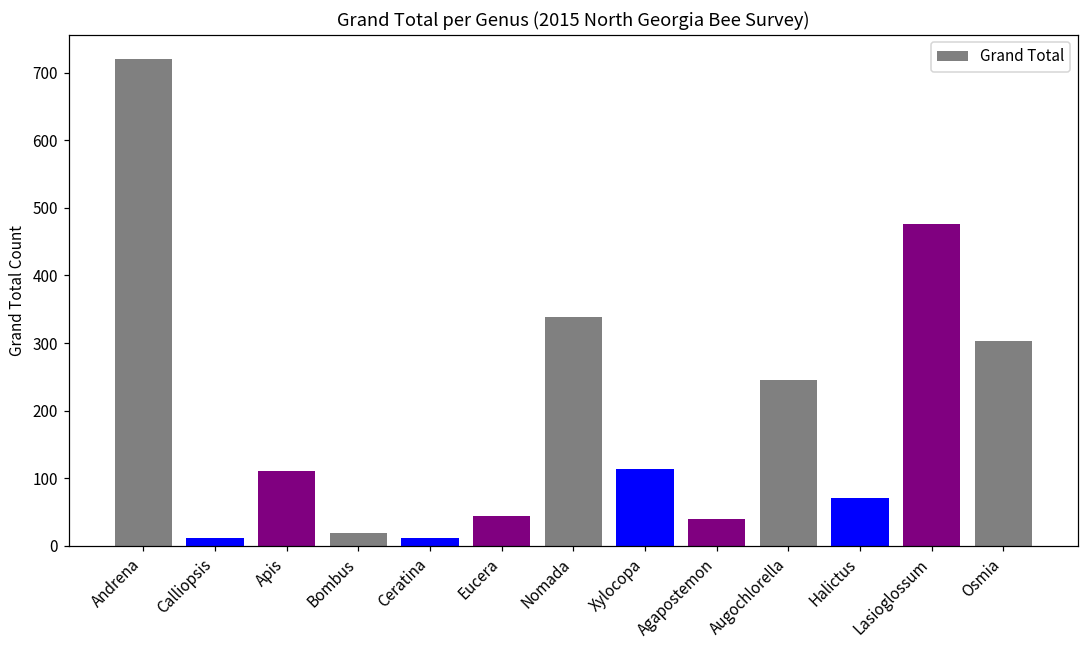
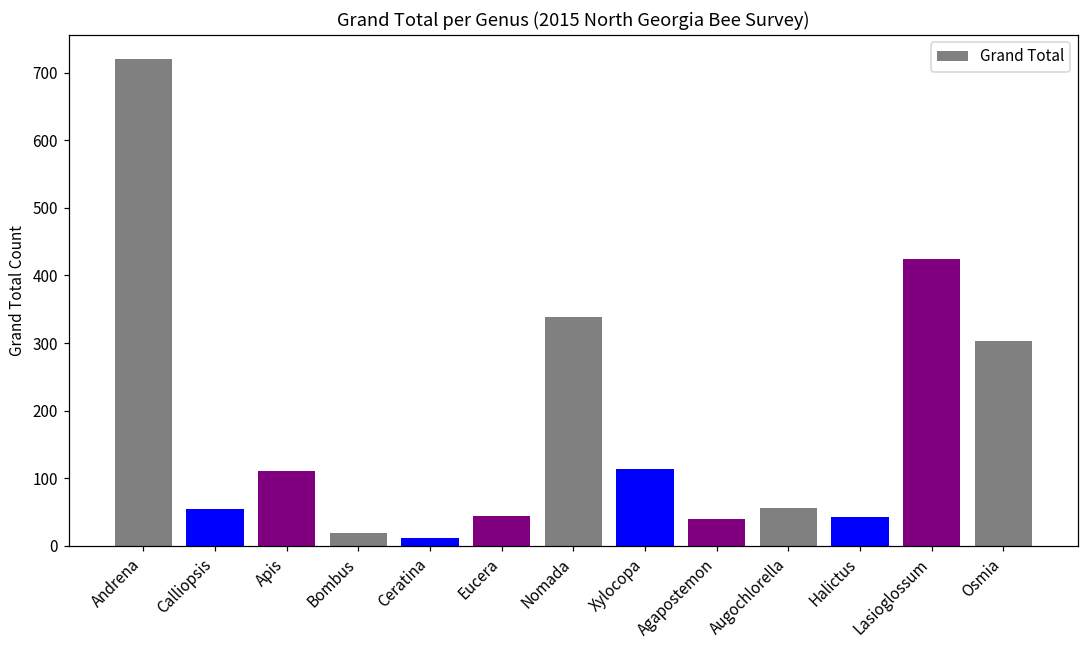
Calliopsis: 10 -> 50
Augochlorella: 250 -> 60
Halictus: 70 -> 40
Lasioglossum: 480 -> 420
